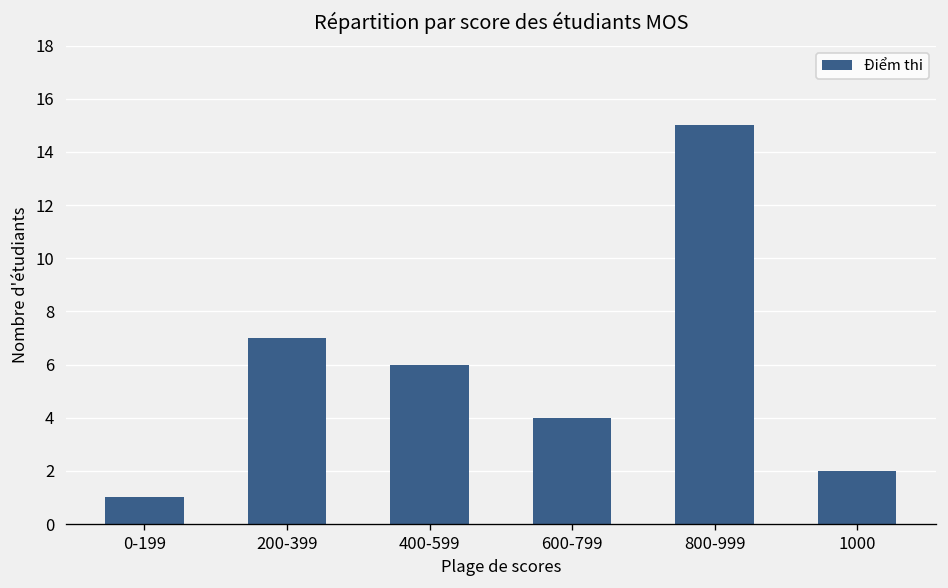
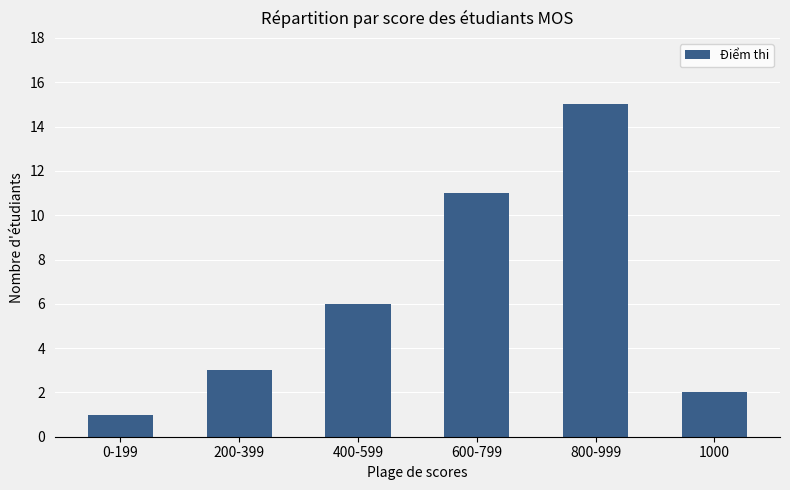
200-399: 7 -> 3
600-799: 4 -> 11
